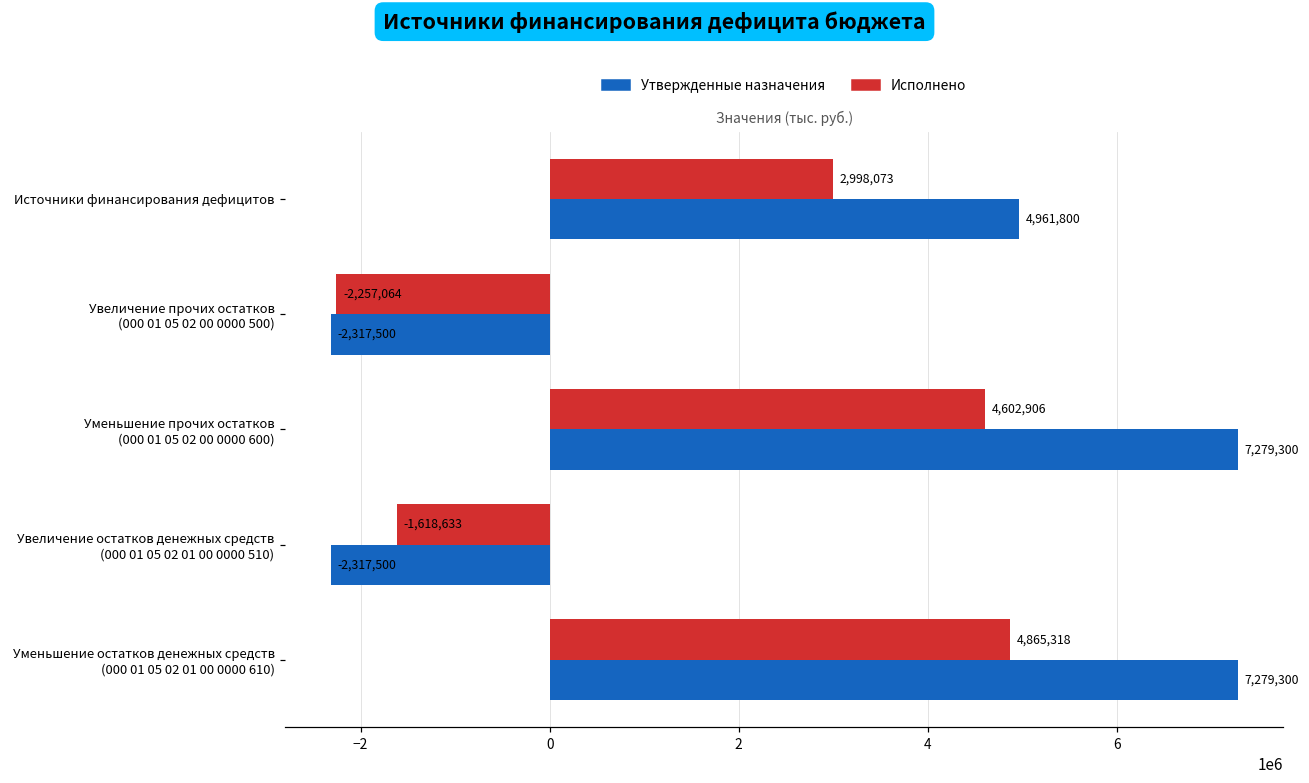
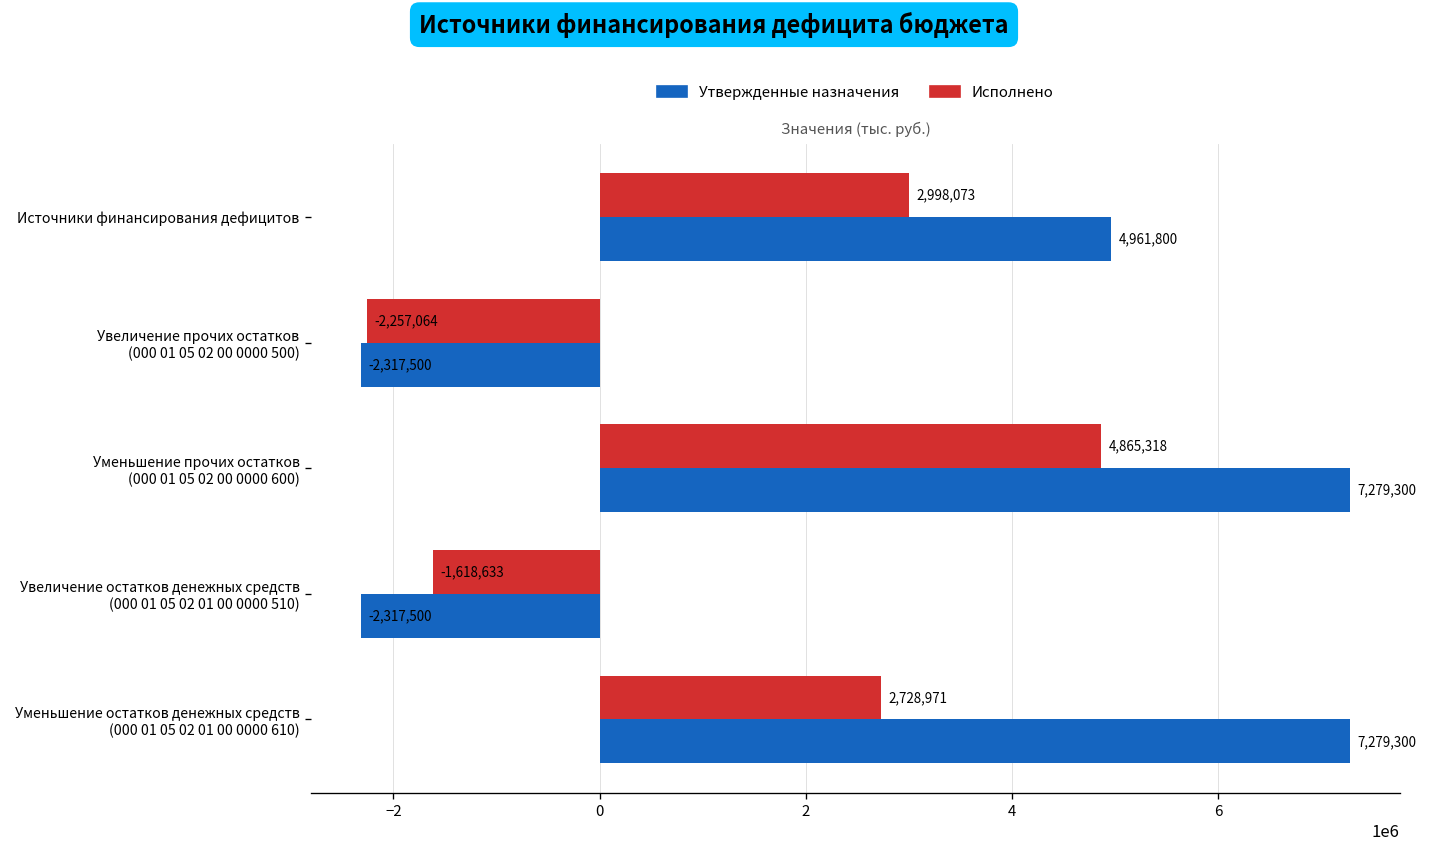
Исполнено, Уменьшение прочих остатков (000 01 05 02 00 0000 600): 4,602,906 -> 4,865,318
Исполнено, Уменьшение остатков денежных средств (000 01 05 02 01 00 0000 610): 4,865,318 -> 2,728,971
